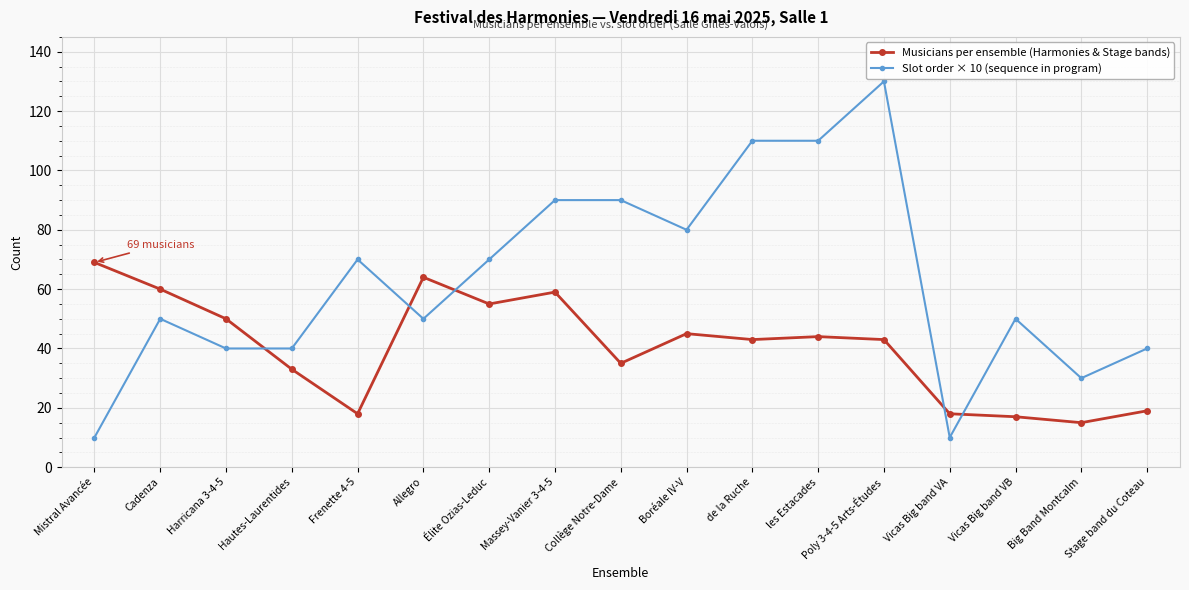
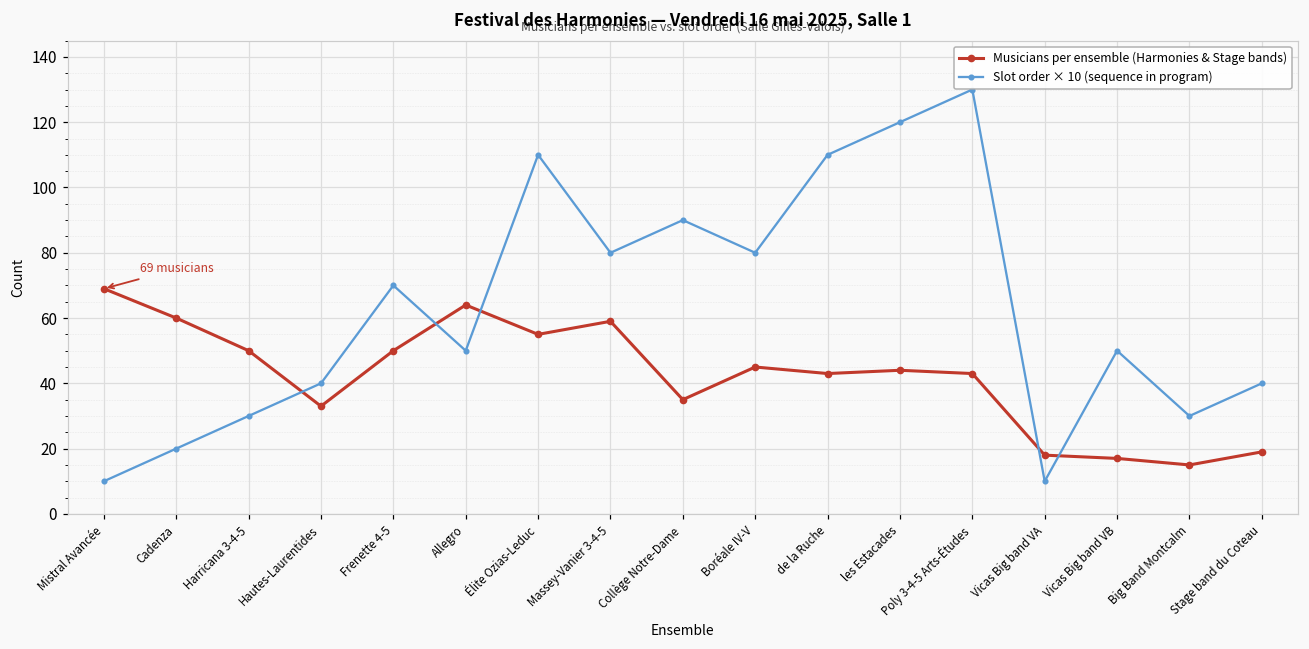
Slot order × 10 (sequence in program), Cadenza: 50 -> 20
Slot order × 10 (sequence in program), Harricana 3-4-5: 40 -> 30
Musicians per ensemble (Harmonies & Stage bands), Frenette 4-5: 18 -> 50
Slot order × 10 (sequence in program), Élite Ozias-Leduc: 70 -> 110
Slot order × 10 (sequence in program), Massey-Vanier 3-4-5: 90 -> 80
Slot order × 10 (sequence in program), les Estacades: 110 -> 120
